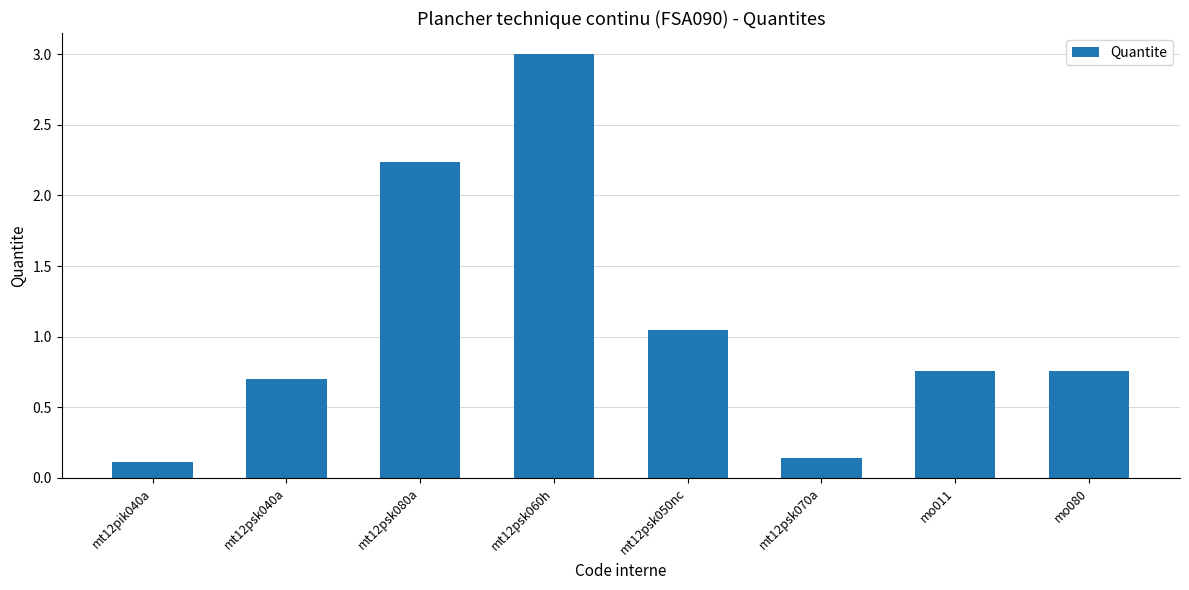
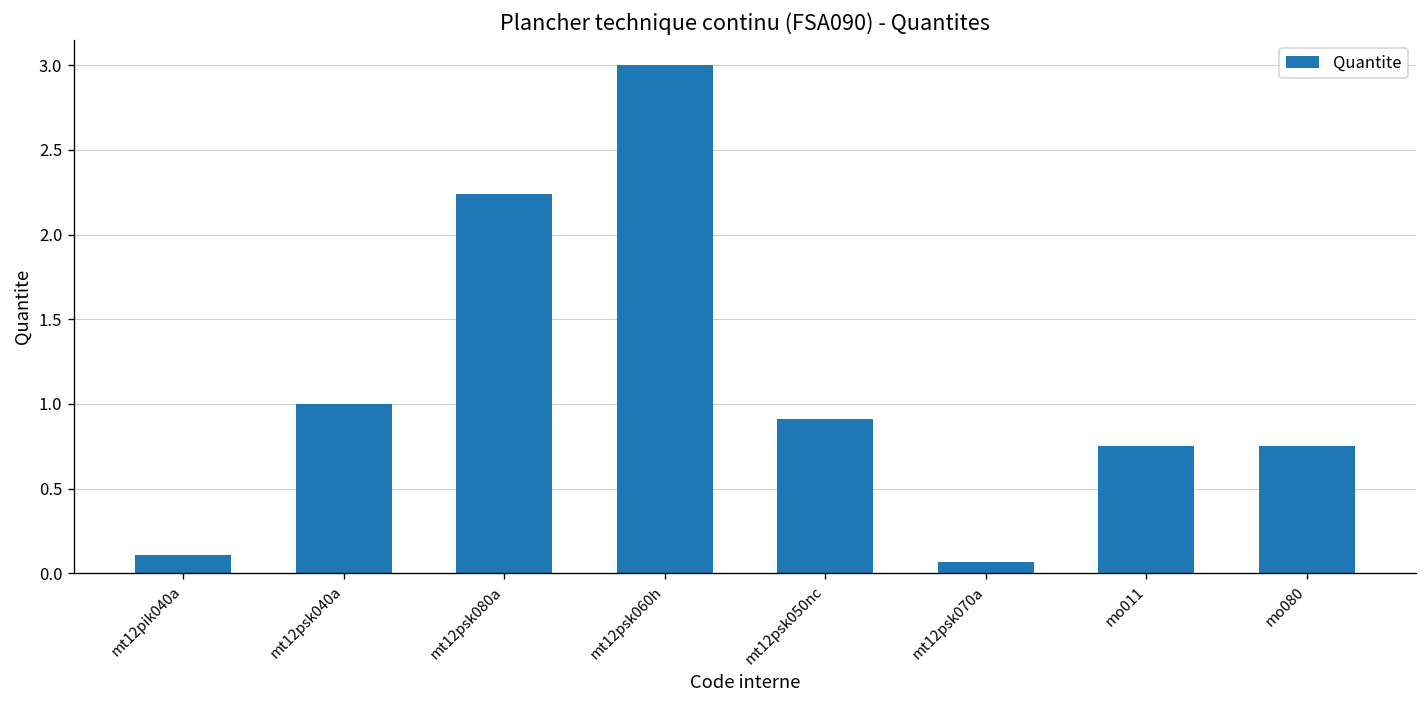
mt12psk040a: 0.7 -> 1.0
mt12psk050nc: 1.05 -> 0.91
mt12psk070a: 0.14 -> 0.07
